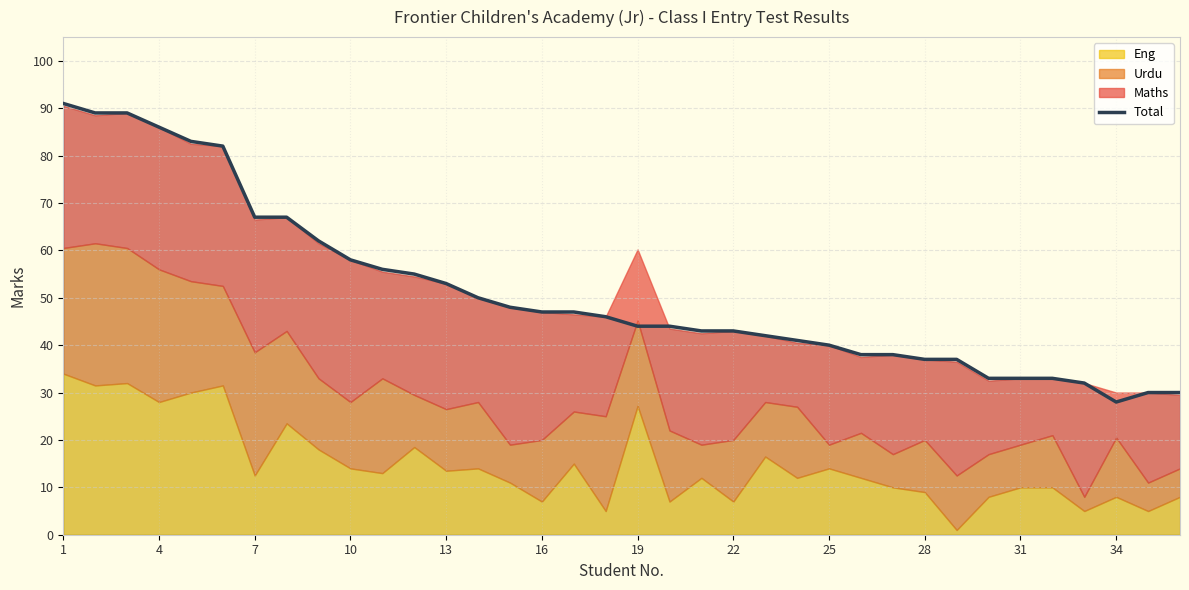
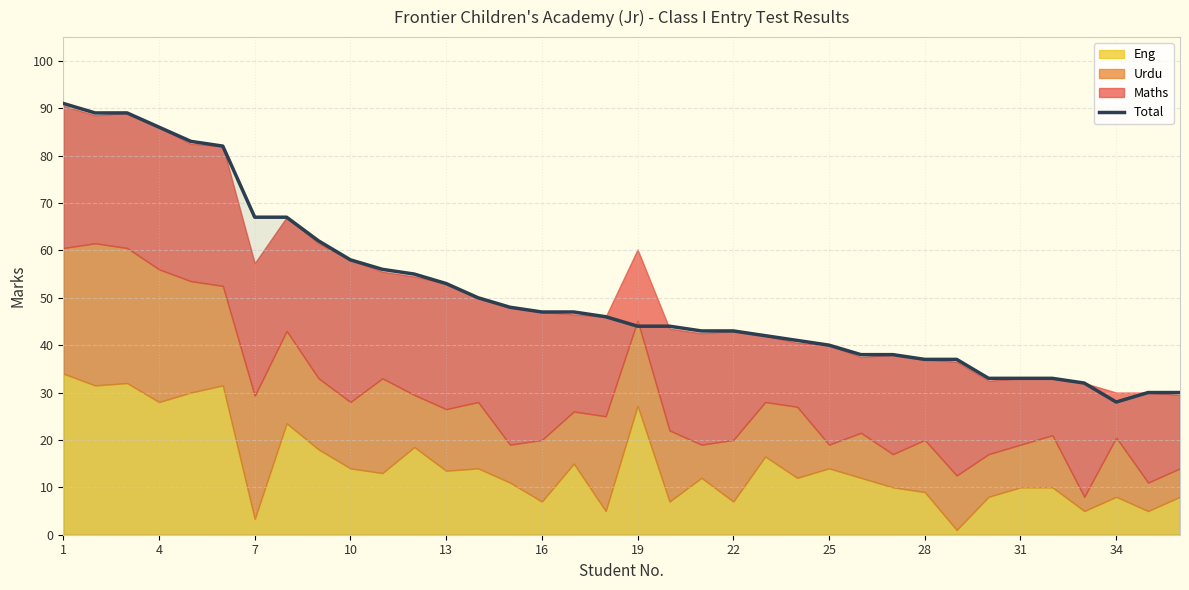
Eng, 7: 13 -> 3
